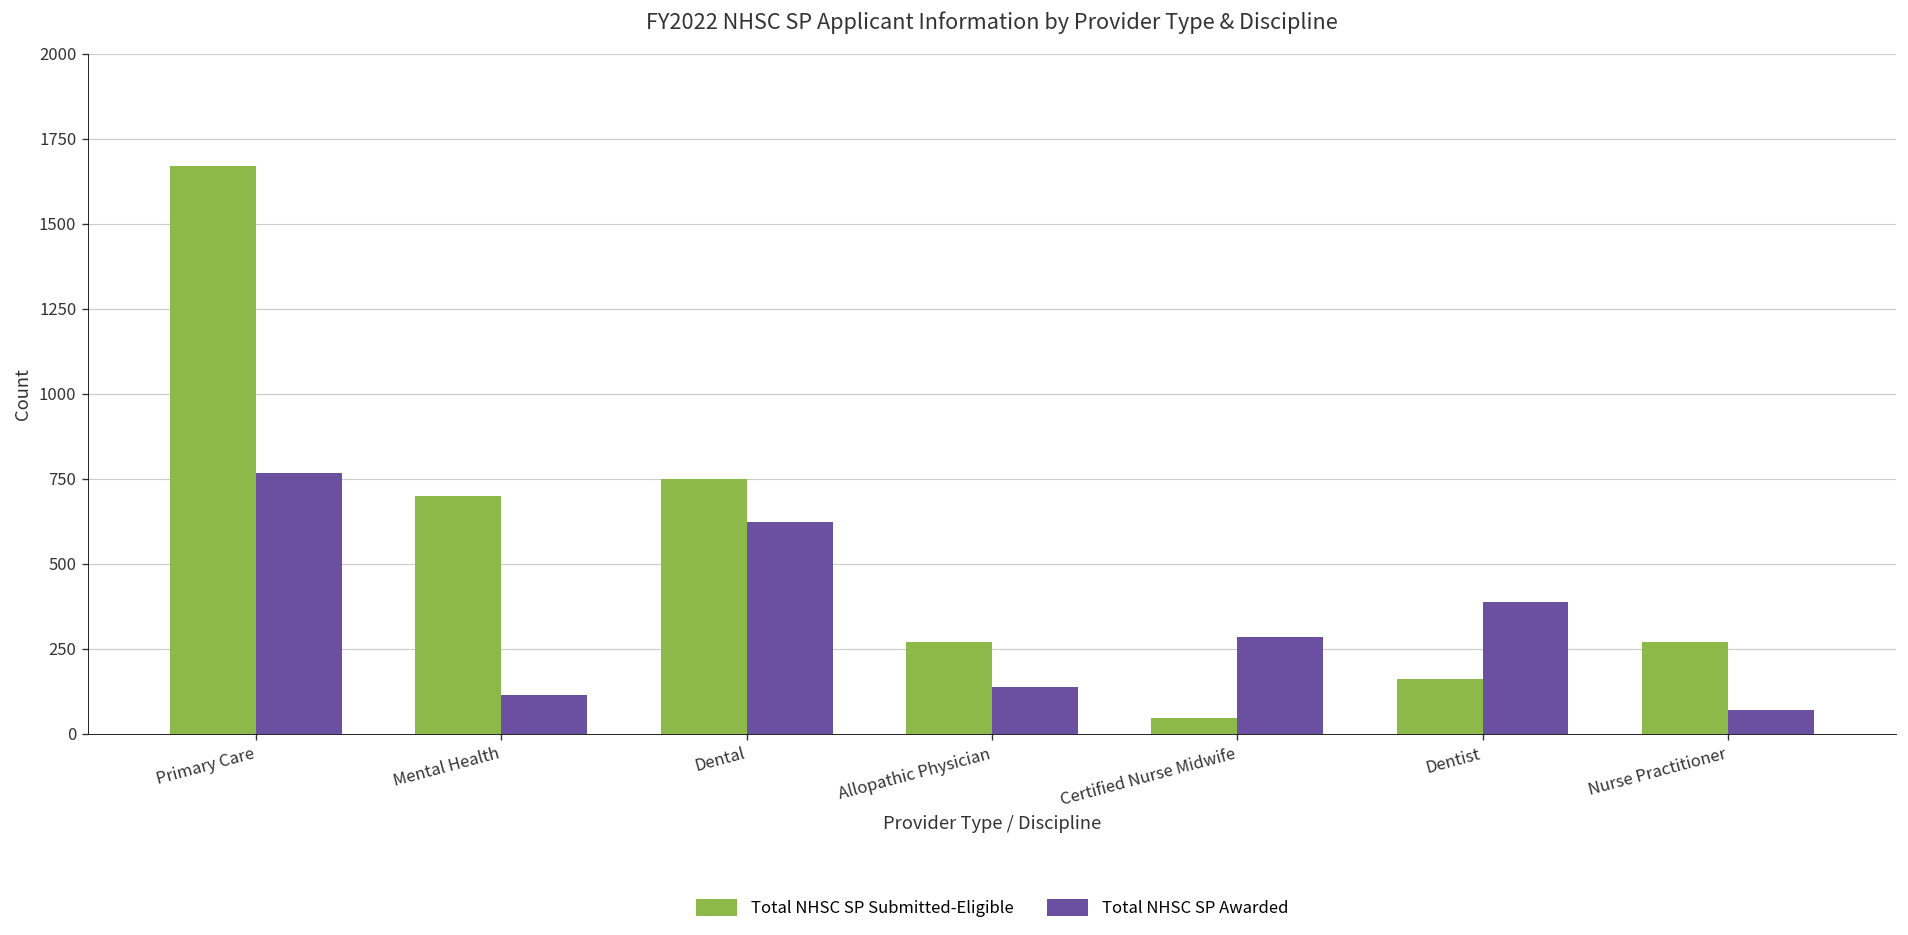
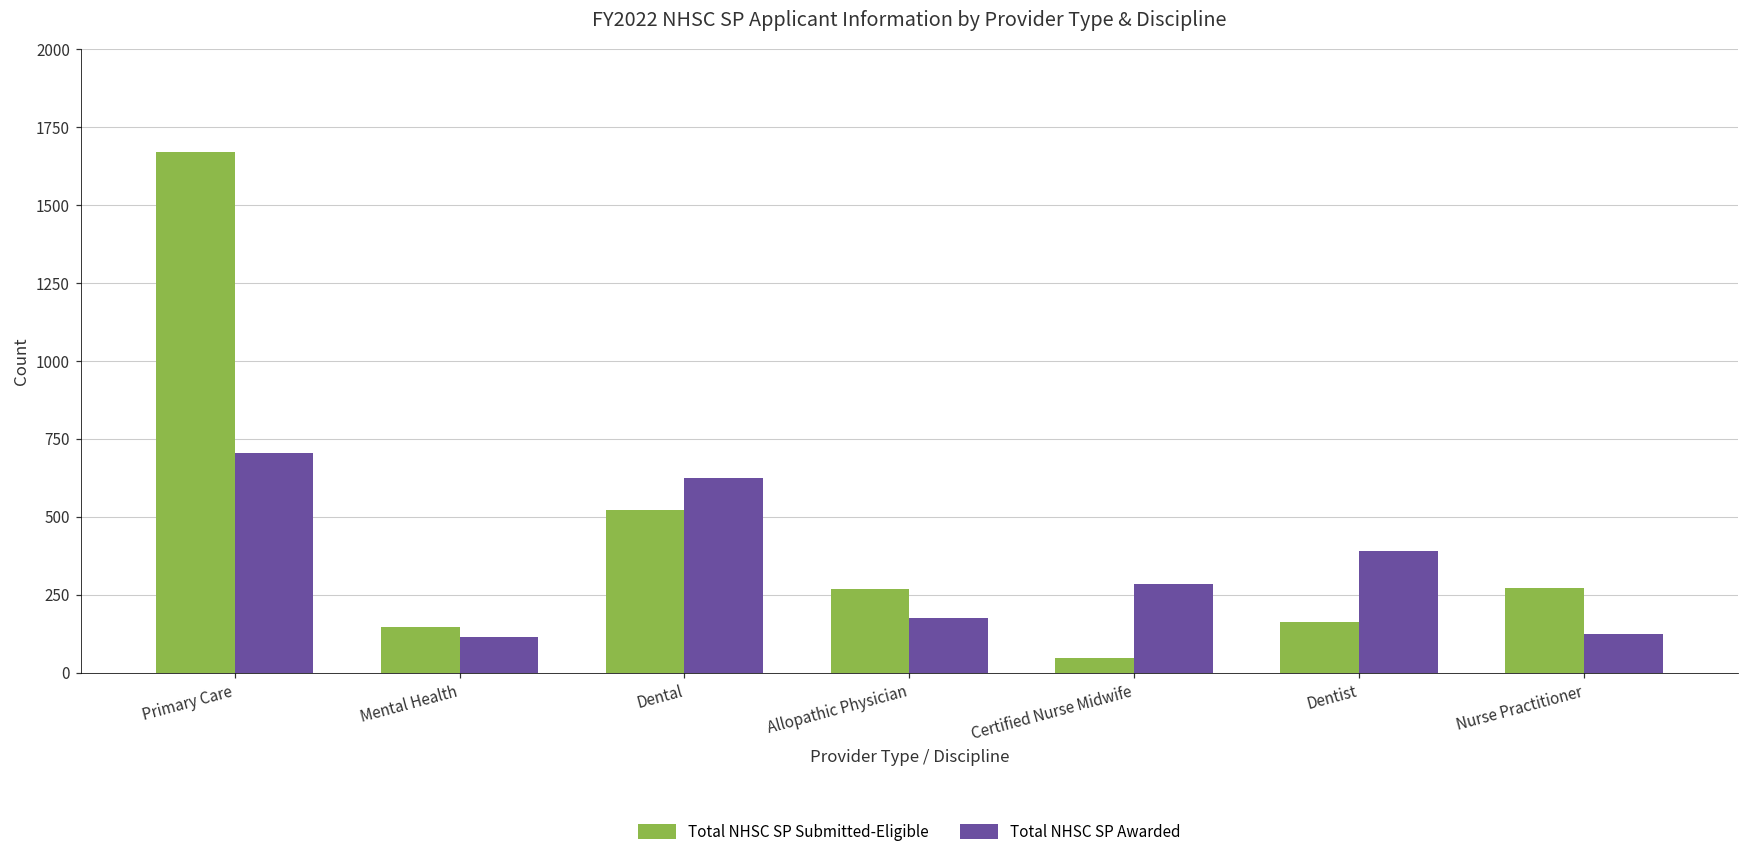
Total NHSC SP Awarded, Primary Care: 770 -> 710
Total NHSC SP Submitted-Eligible, Mental Health: 700 -> 150
Total NHSC SP Submitted-Eligible, Dental: 750 -> 520
Total NHSC SP Awarded, Allopathic Physician: 140 -> 180
Total NHSC SP Awarded, Nurse Practitioner: 70 -> 120
